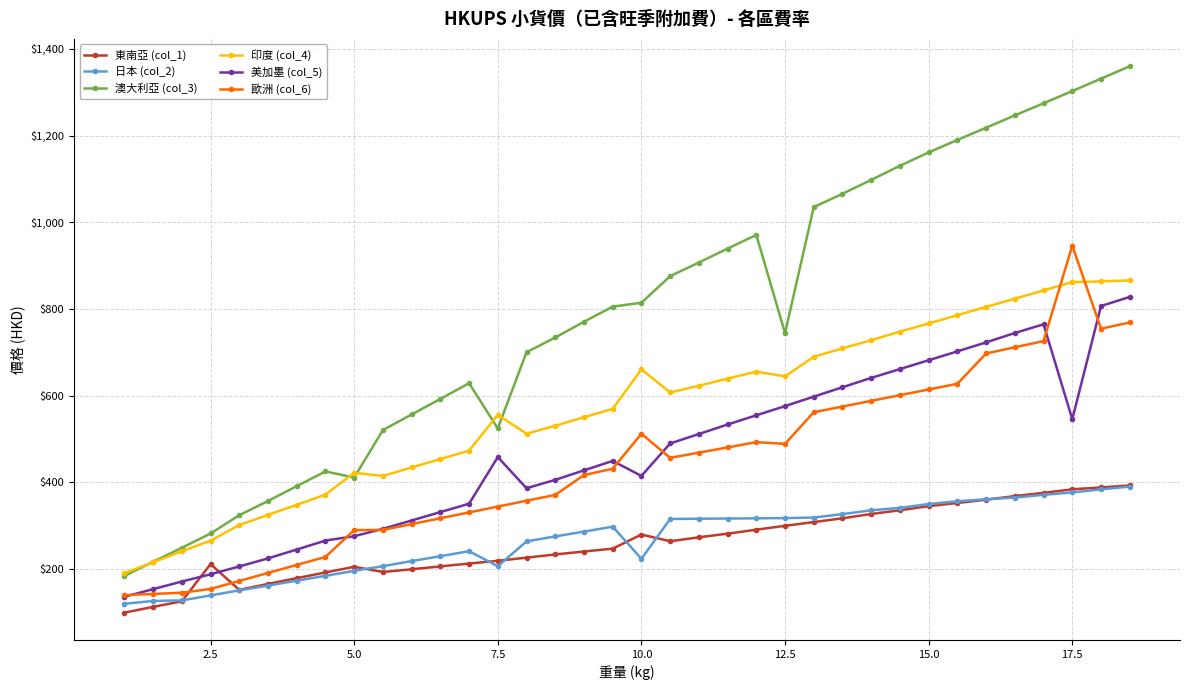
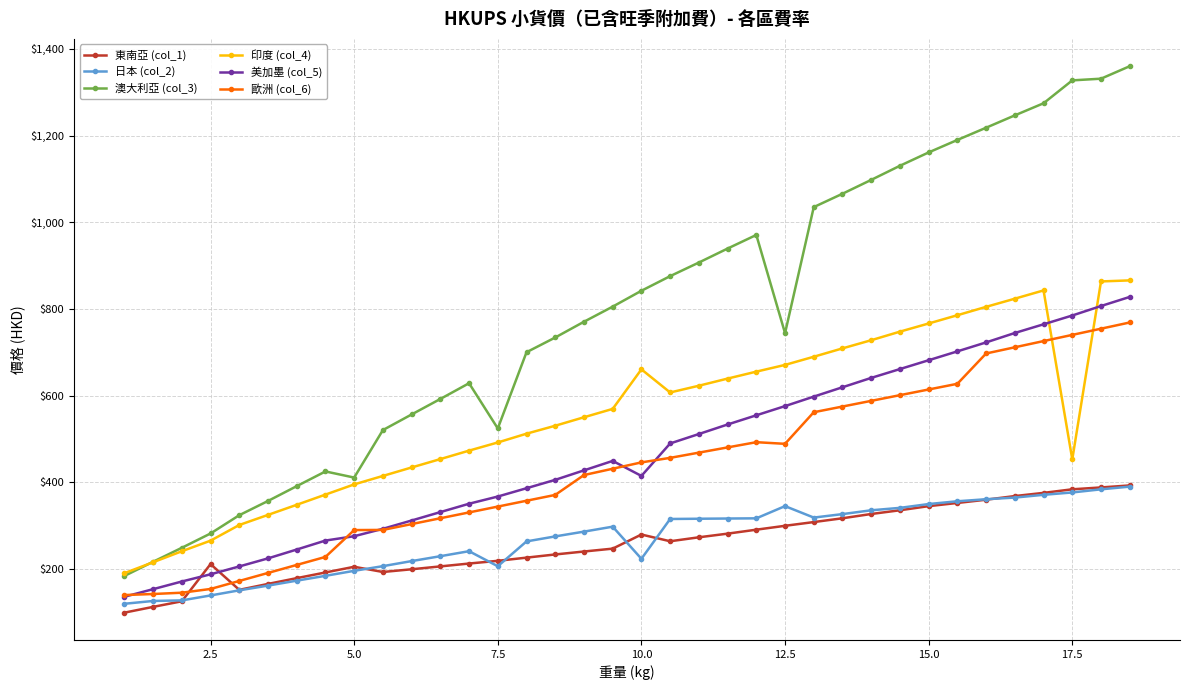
印度 (col_4), 5.0: $420 -> $400
印度 (col_4), 7.5: $560 -> $490
美加墨 (col_5), 7.5: $460 -> $370
澳大利亞 (col_3), 10.0: $810 -> $840
歐洲 (col_6), 10.0: $510 -> $450
日本 (col_2), 12.5: $320 -> $350
印度 (col_4), 12.5: $640 -> $670
澳大利亞 (col_3), 17.5: $1,300 -> $1,330
印度 (col_4), 17.5: $860 -> $450
美加墨 (col_5), 17.5: $550 -> $780
歐洲 (col_6), 17.5: $950 -> $740
